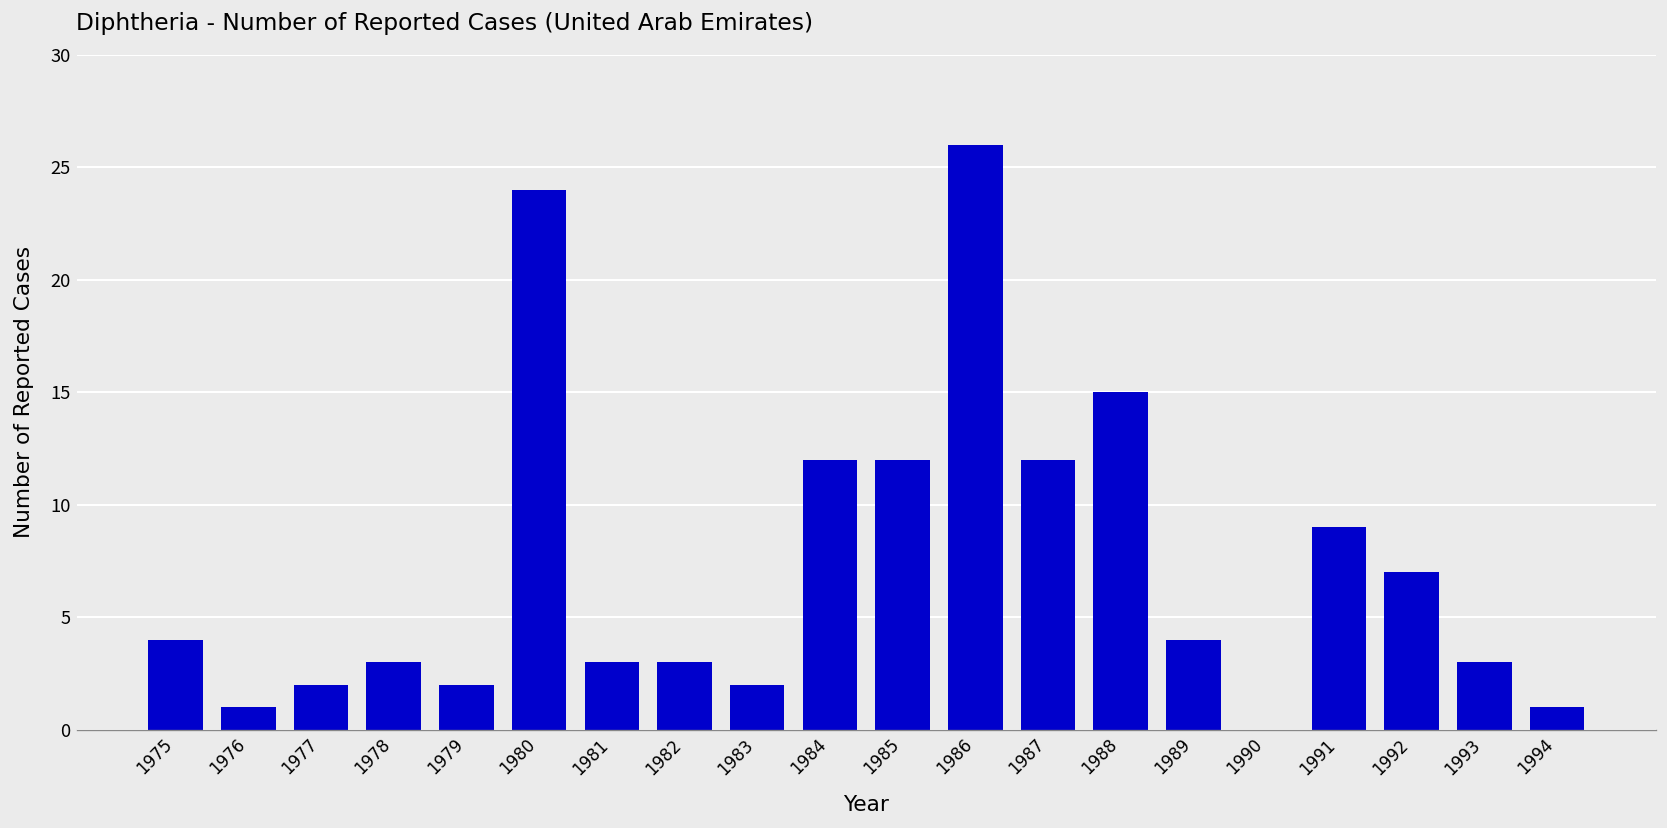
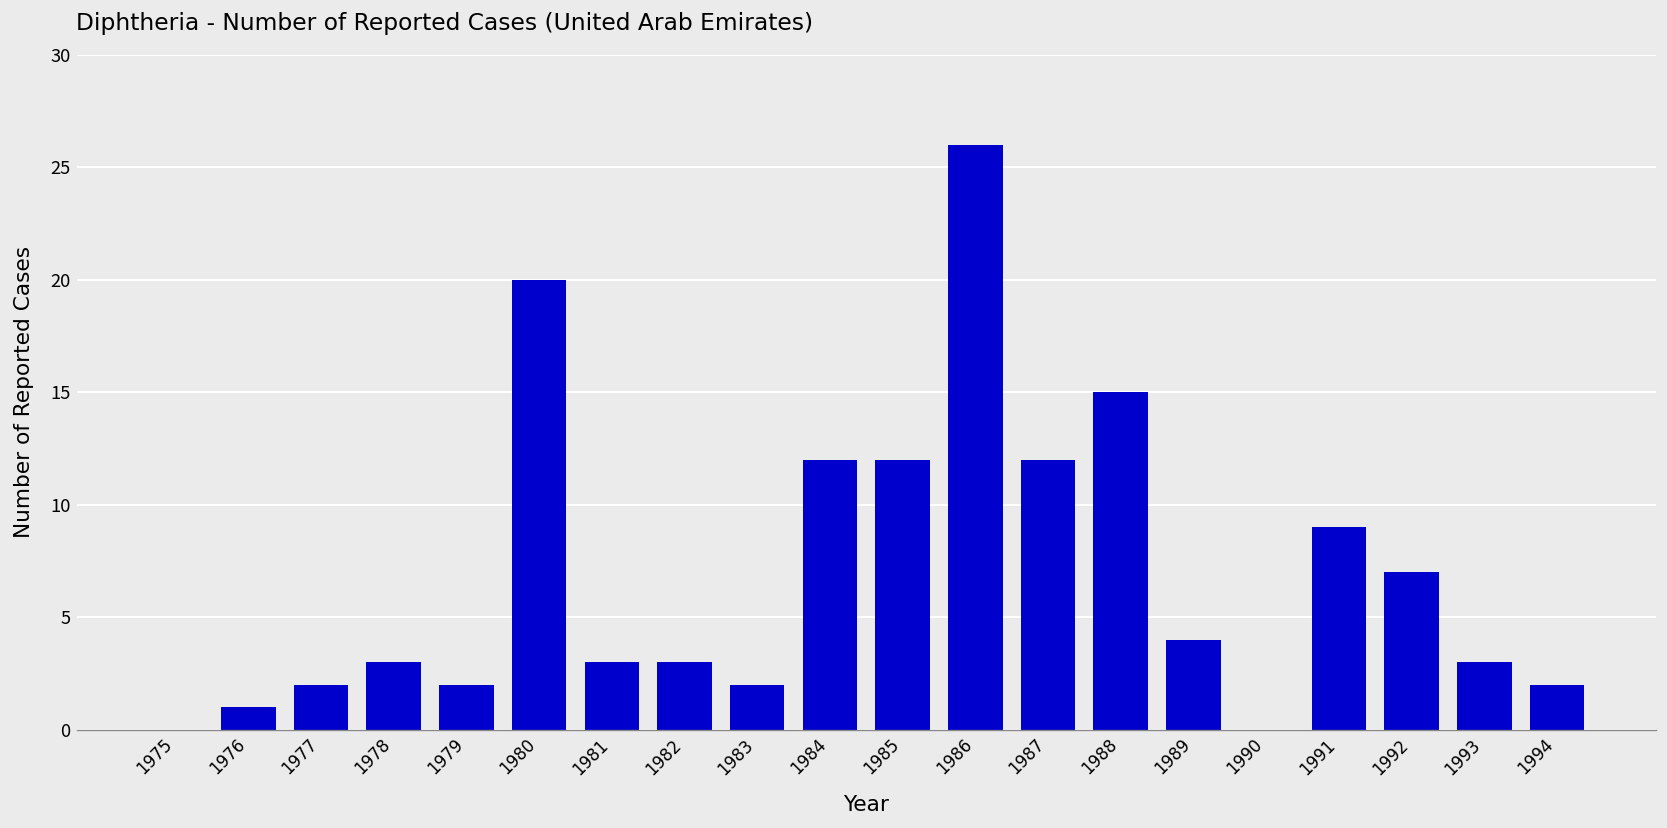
1975: 4 -> 0
1980: 24 -> 20
1994: 1 -> 2
